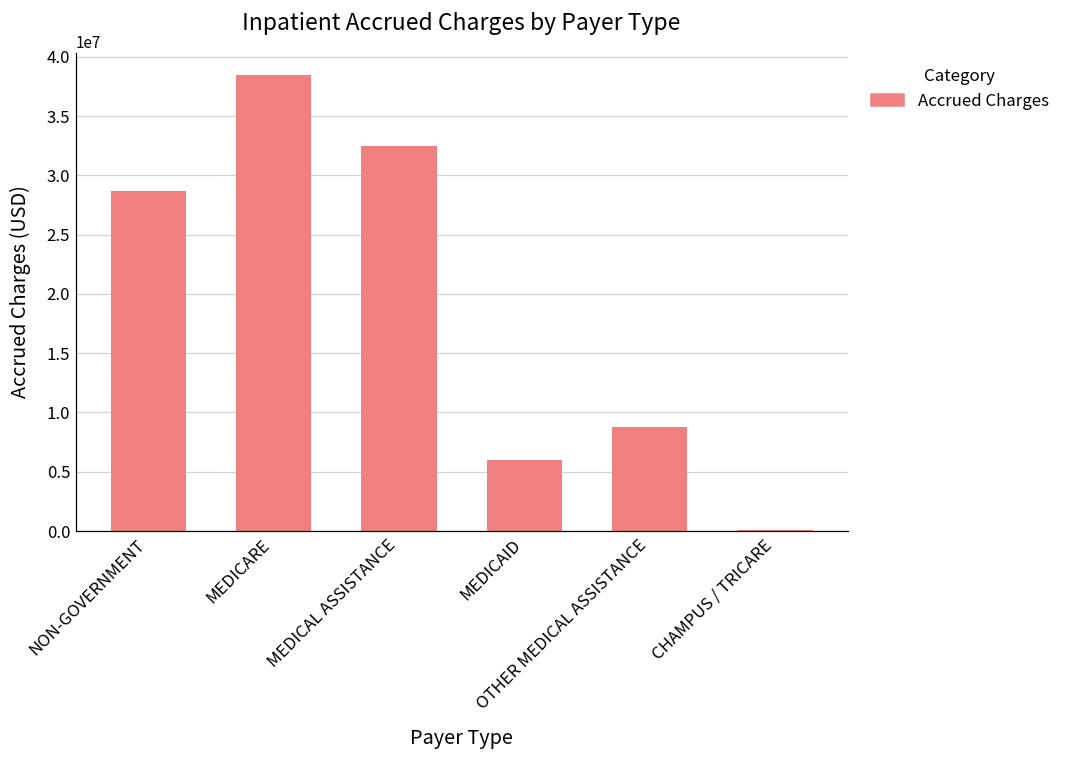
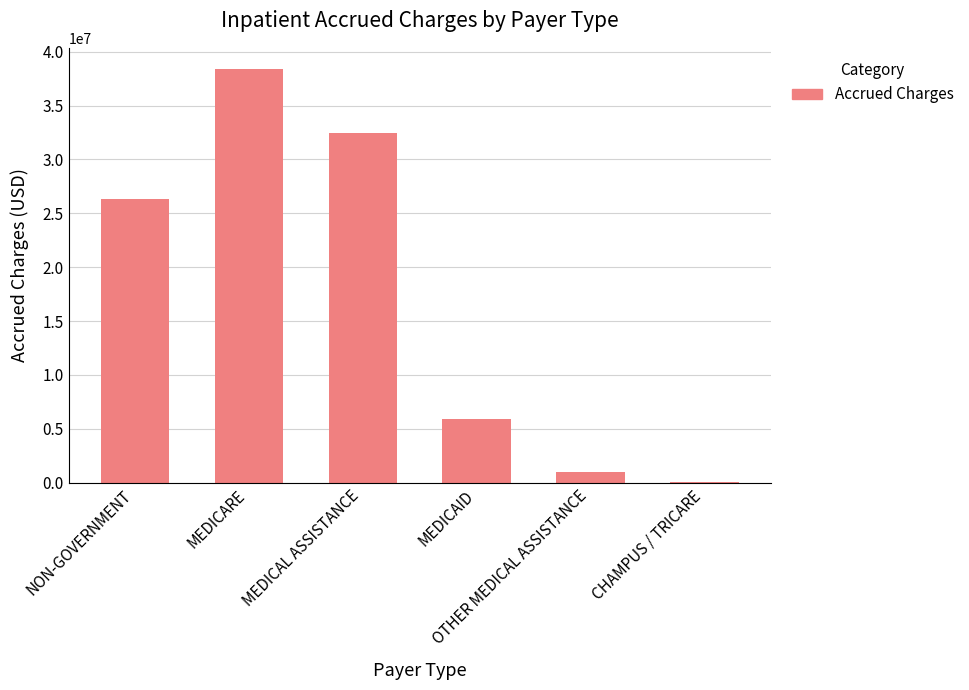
NON-GOVERNMENT: 28700000 -> 26400000
OTHER MEDICAL ASSISTANCE: 8800000 -> 1000000
